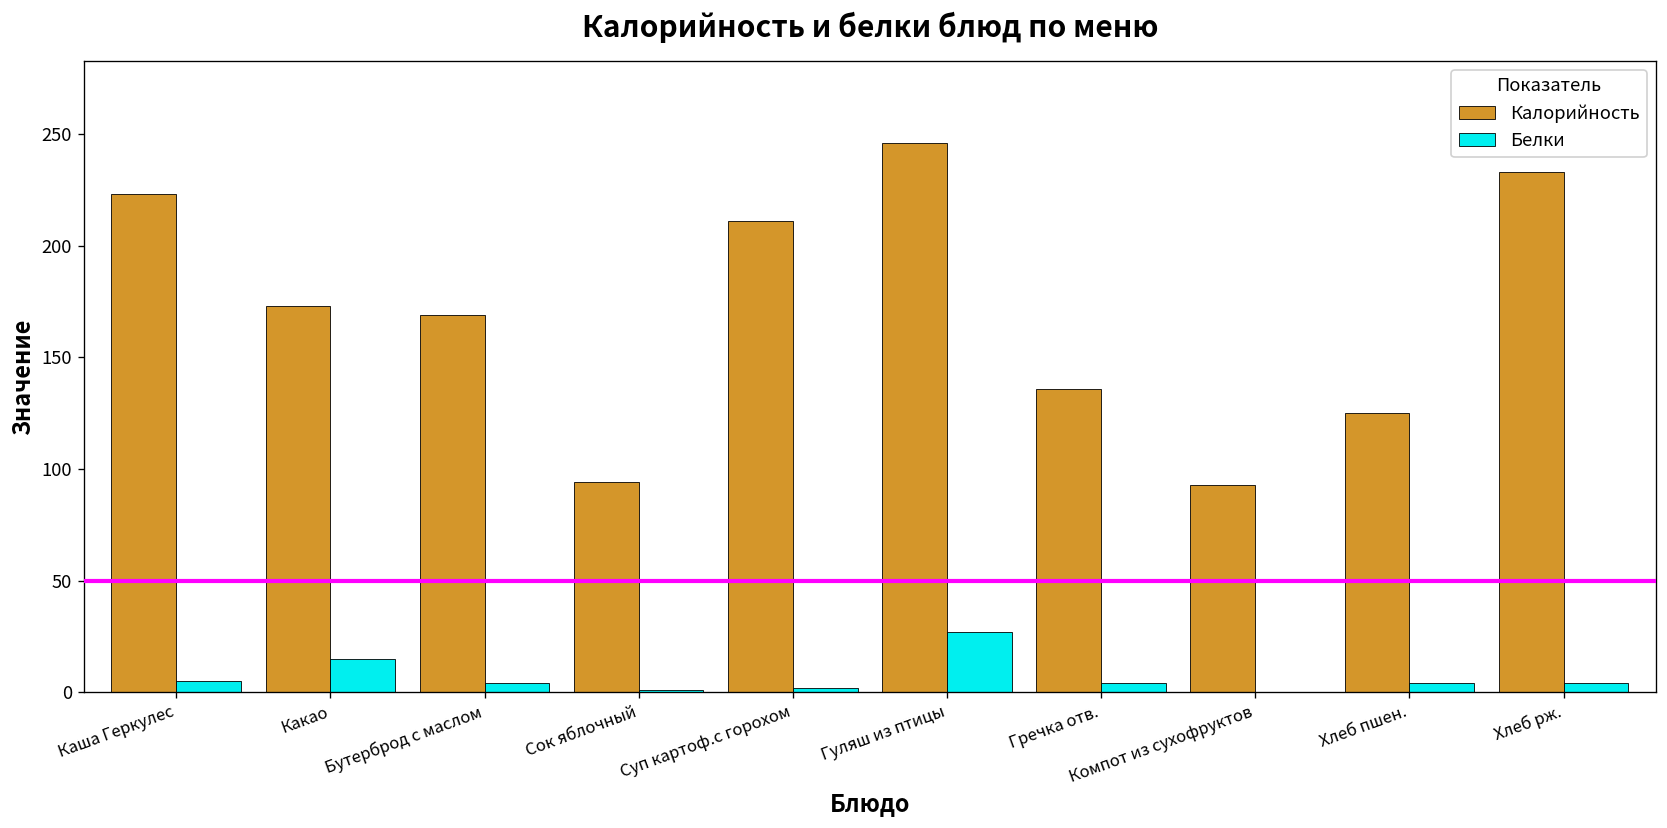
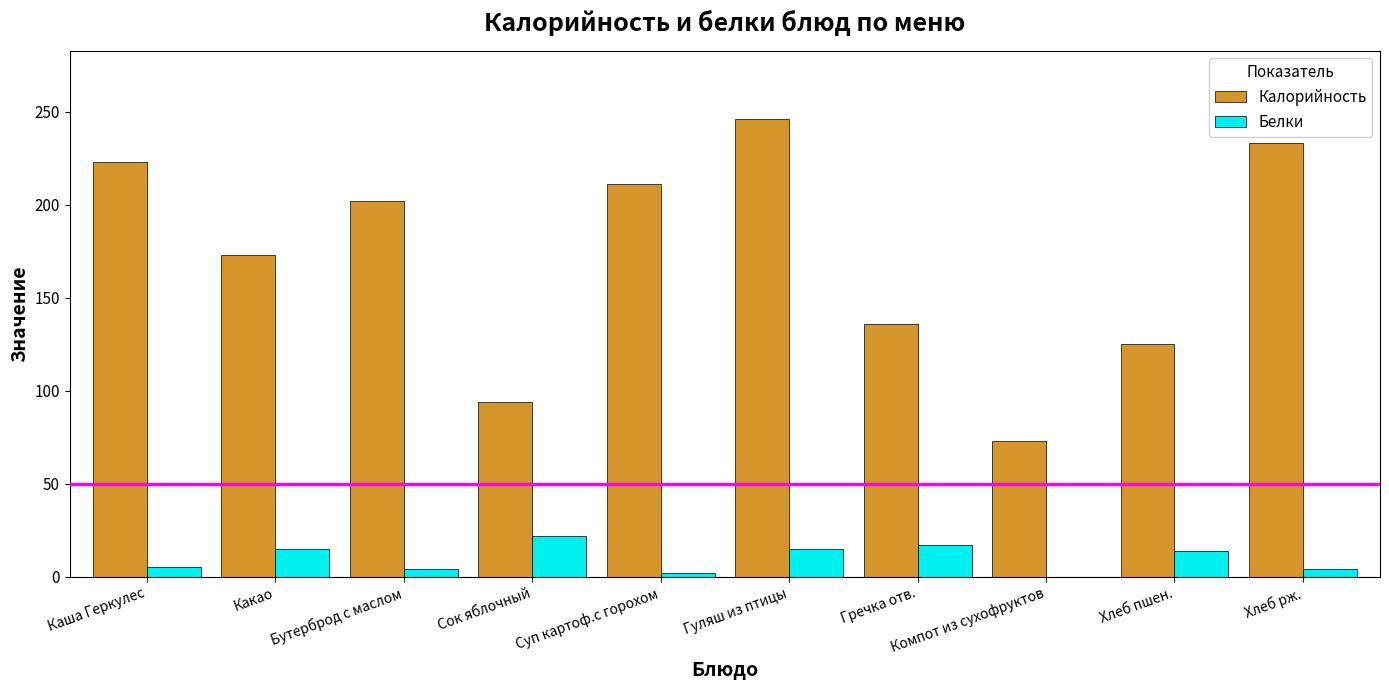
Калорийность, Бутерброд с маслом: 169 -> 202
Белки, Сок яблочный: 1 -> 22
Белки, Гуляш из птицы: 27 -> 15
Белки, Гречка отв.: 4 -> 17
Калорийность, Компот из сухофруктов: 93 -> 73
Белки, Хлеб пшен.: 4 -> 14
